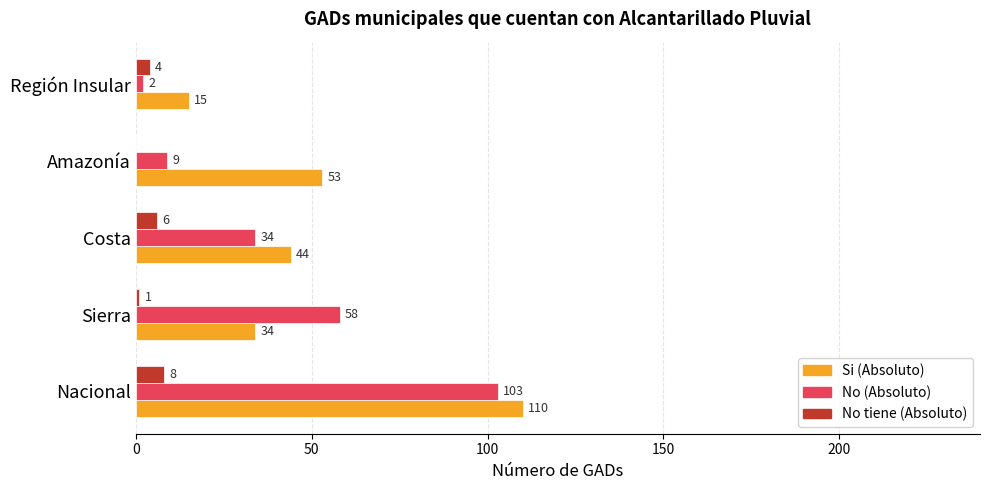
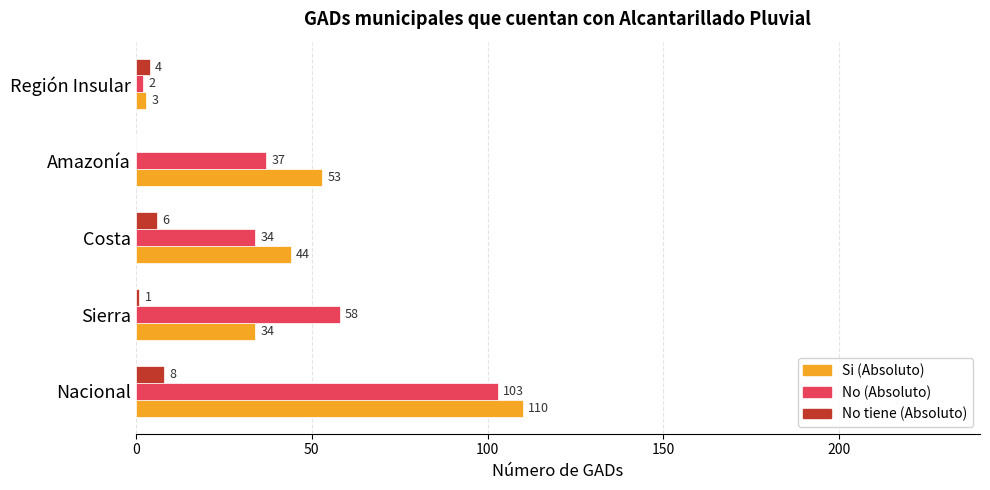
Si (Absoluto), Región Insular: 15 -> 3
No (Absoluto), Amazonía: 9 -> 37
